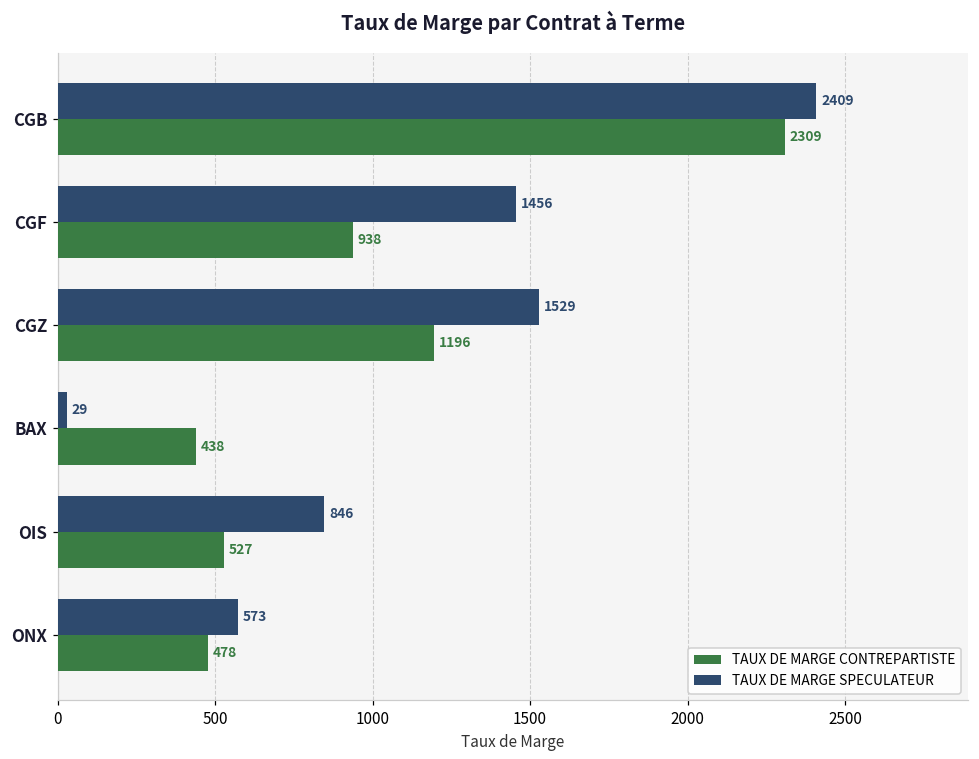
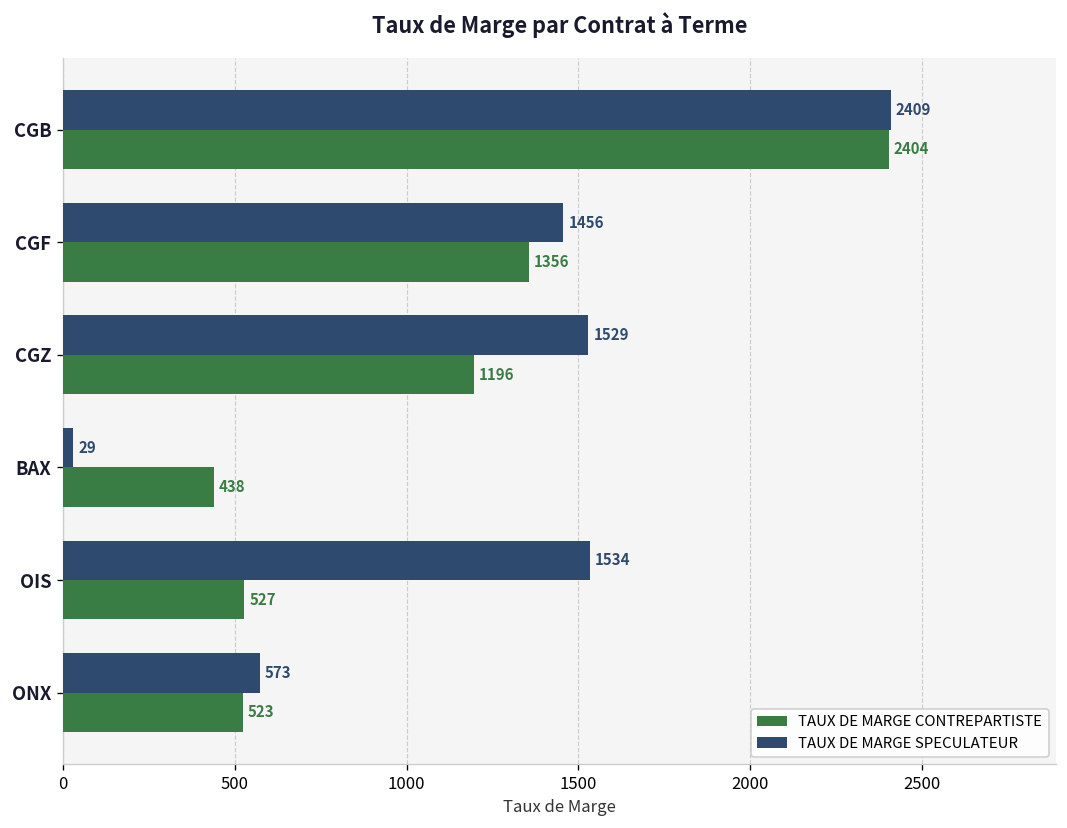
TAUX DE MARGE CONTREPARTISTE, CGB: 2309 -> 2404
TAUX DE MARGE CONTREPARTISTE, CGF: 938 -> 1356
TAUX DE MARGE SPECULATEUR, OIS: 846 -> 1534
TAUX DE MARGE CONTREPARTISTE, ONX: 478 -> 523
